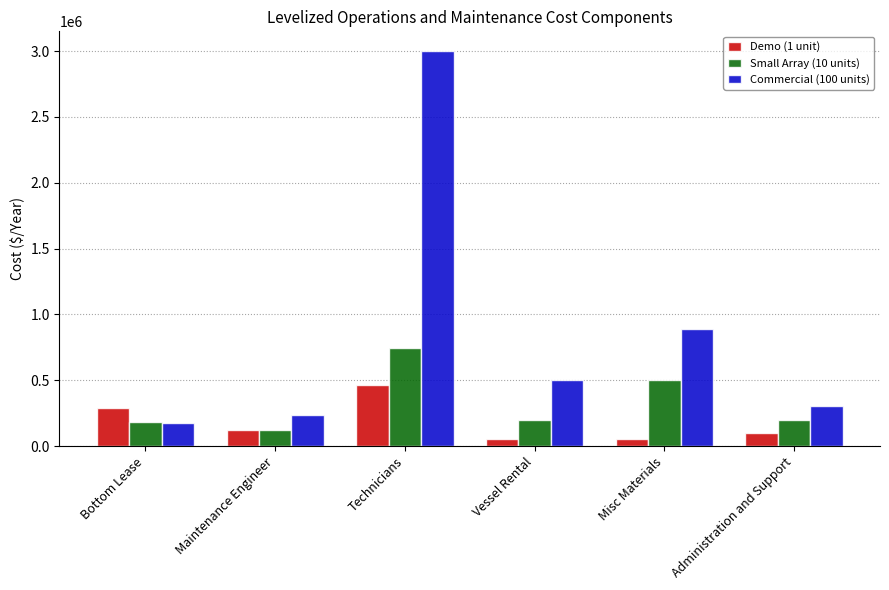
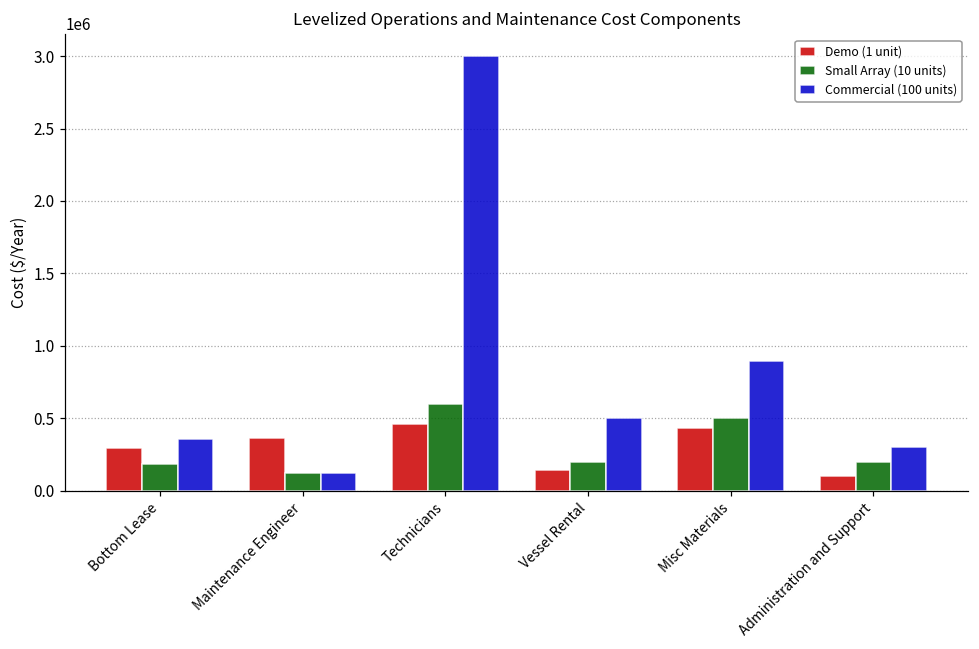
Commercial (100 units), Bottom Lease: 180000 -> 350000
Demo (1 unit), Maintenance Engineer: 130000 -> 370000
Commercial (100 units), Maintenance Engineer: 240000 -> 130000
Small Array (10 units), Technicians: 740000 -> 600000
Demo (1 unit), Vessel Rental: 50000 -> 140000
Demo (1 unit), Misc Materials: 50000 -> 430000
